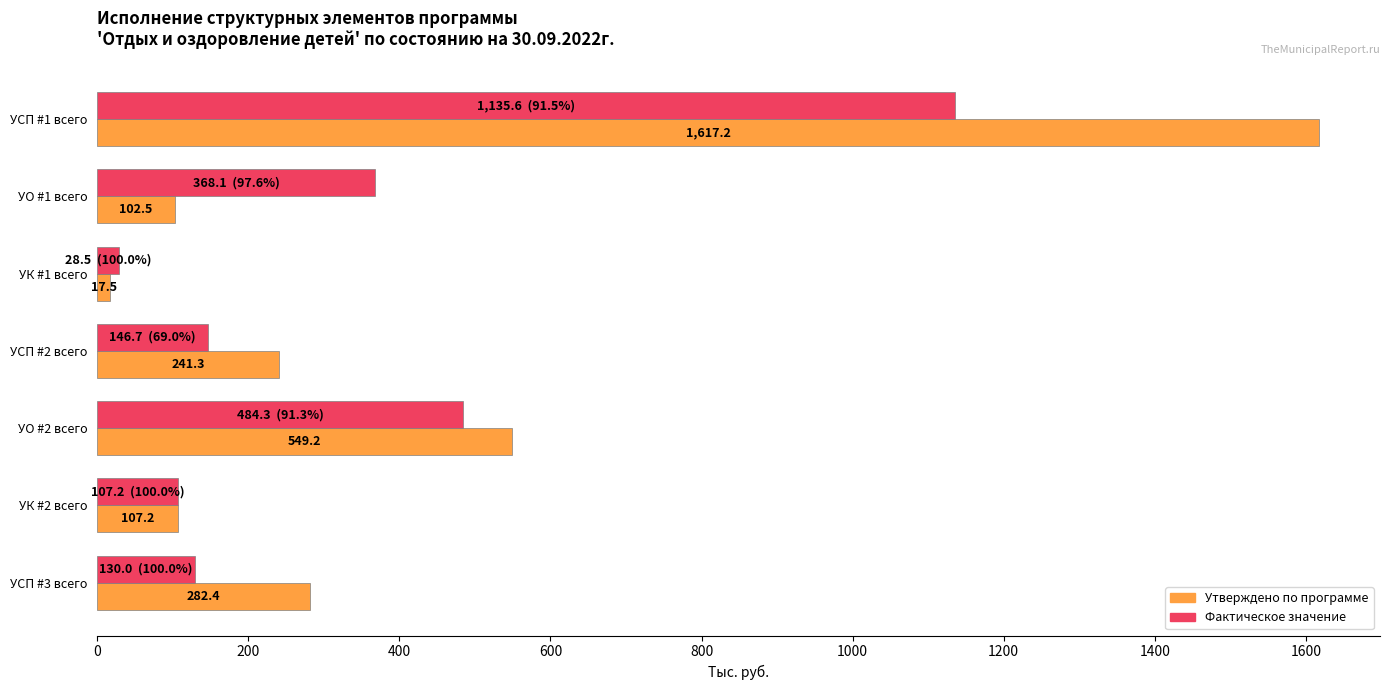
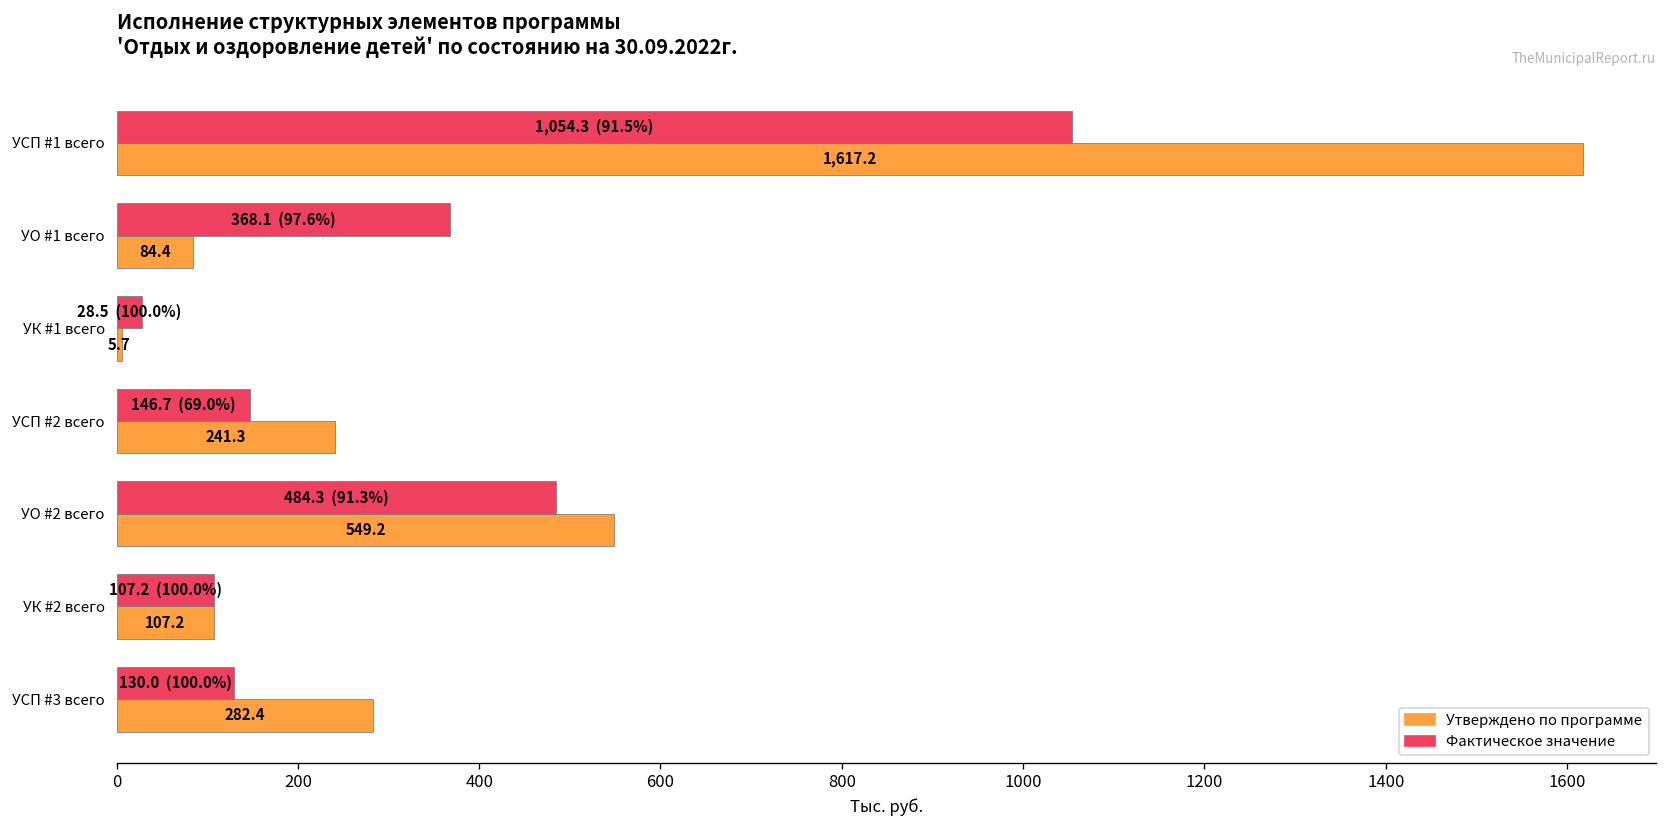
Фактическое значение, УСП #1 всего: 1,135.6 -> 1,054.3
Утверждено по программе, УО #1 всего: 102.5 -> 84.4
Утверждено по программе, УК #1 всего: 17.5 -> 5.7
